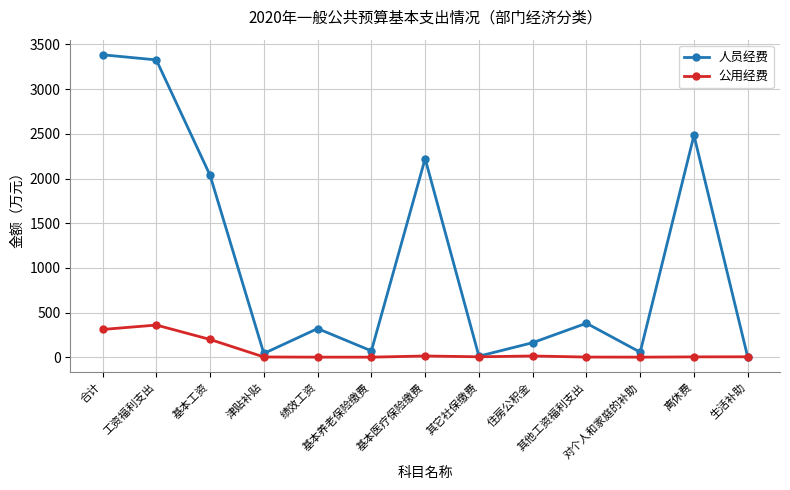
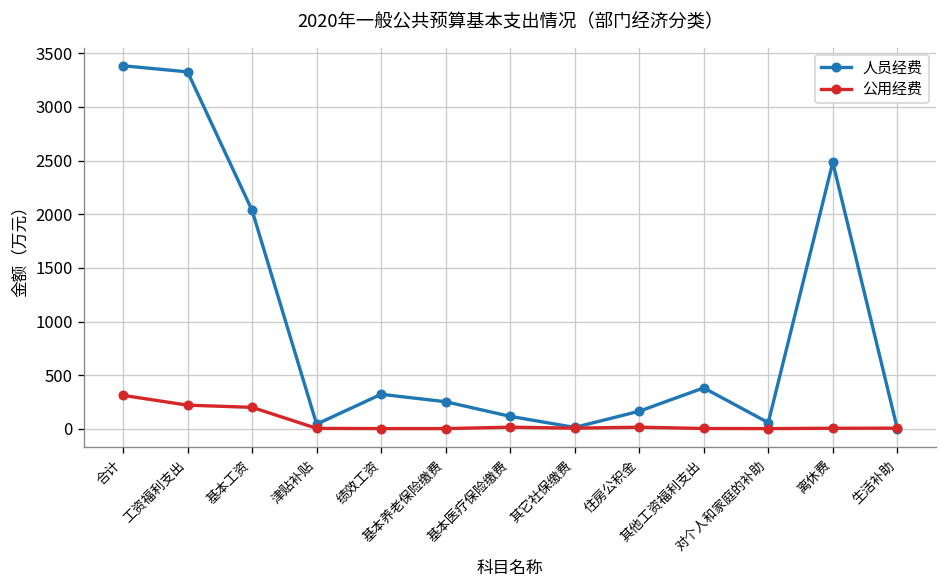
公用经费, 工资福利支出: 400 -> 200
人员经费, 基本养老保险缴费: 100 -> 300
人员经费, 基本医疗保险缴费: 2200 -> 100
